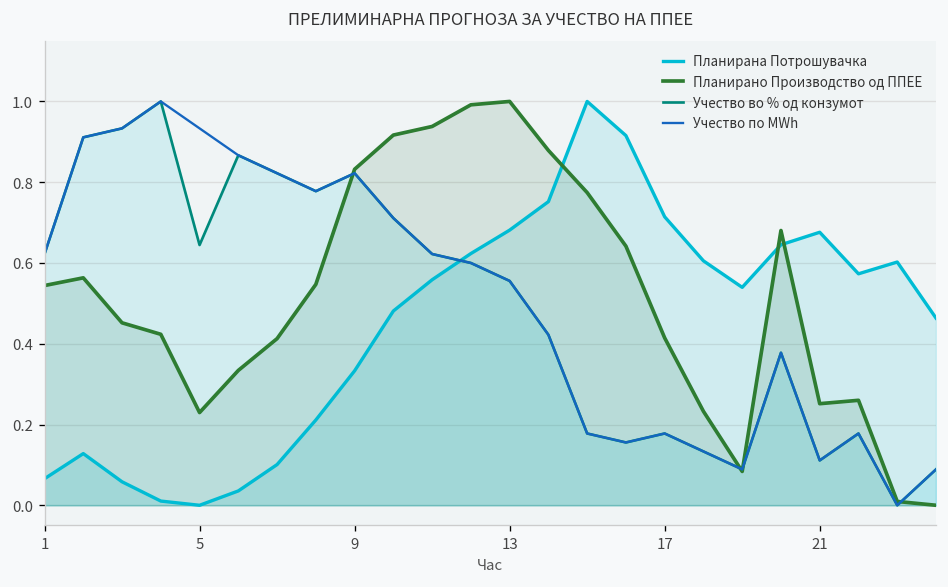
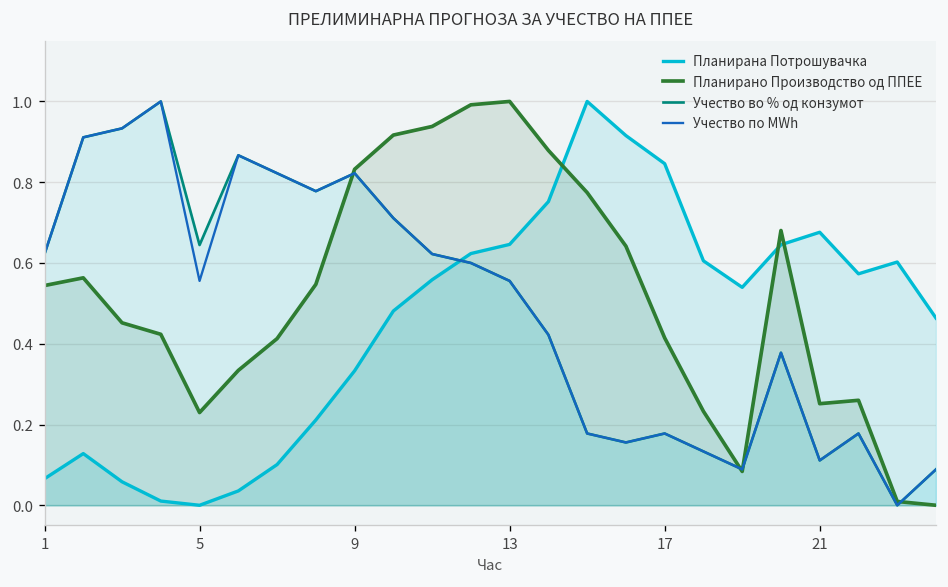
Учество по MWh, 5: 0.93 -> 0.56
Планирана Потрошувачка, 13: 0.68 -> 0.65
Планирана Потрошувачка, 17: 0.71 -> 0.85
